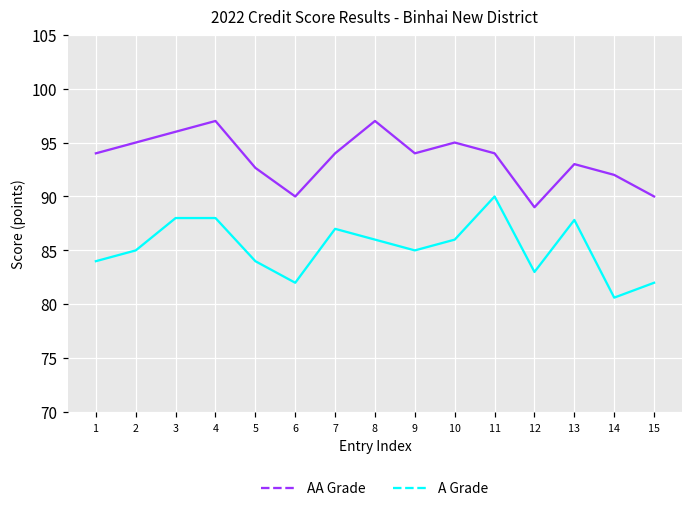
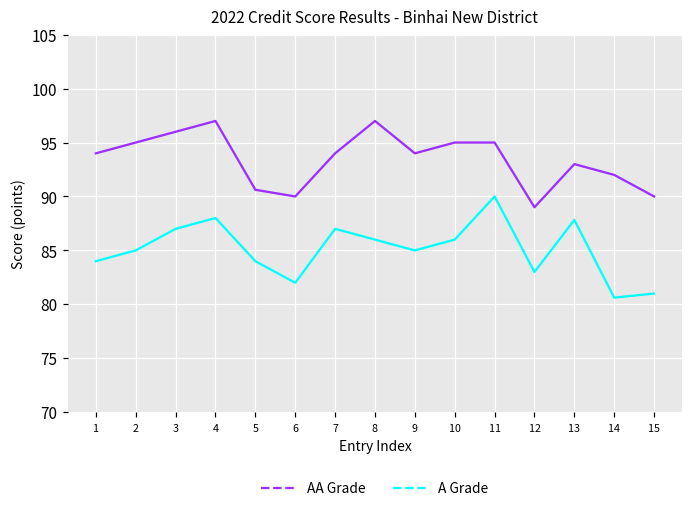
A Grade, 3: 88 -> 87
AA Grade, 5: 93 -> 91
AA Grade, 11: 94 -> 95
A Grade, 15: 82 -> 81
